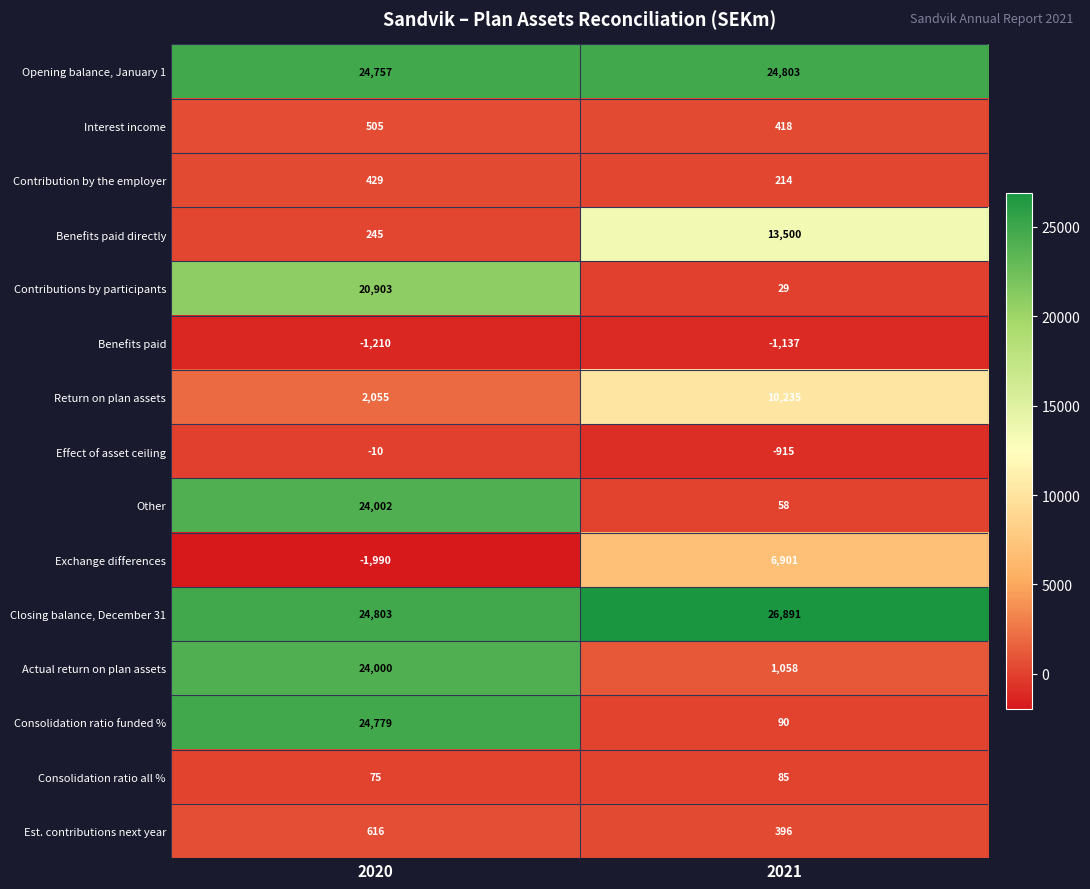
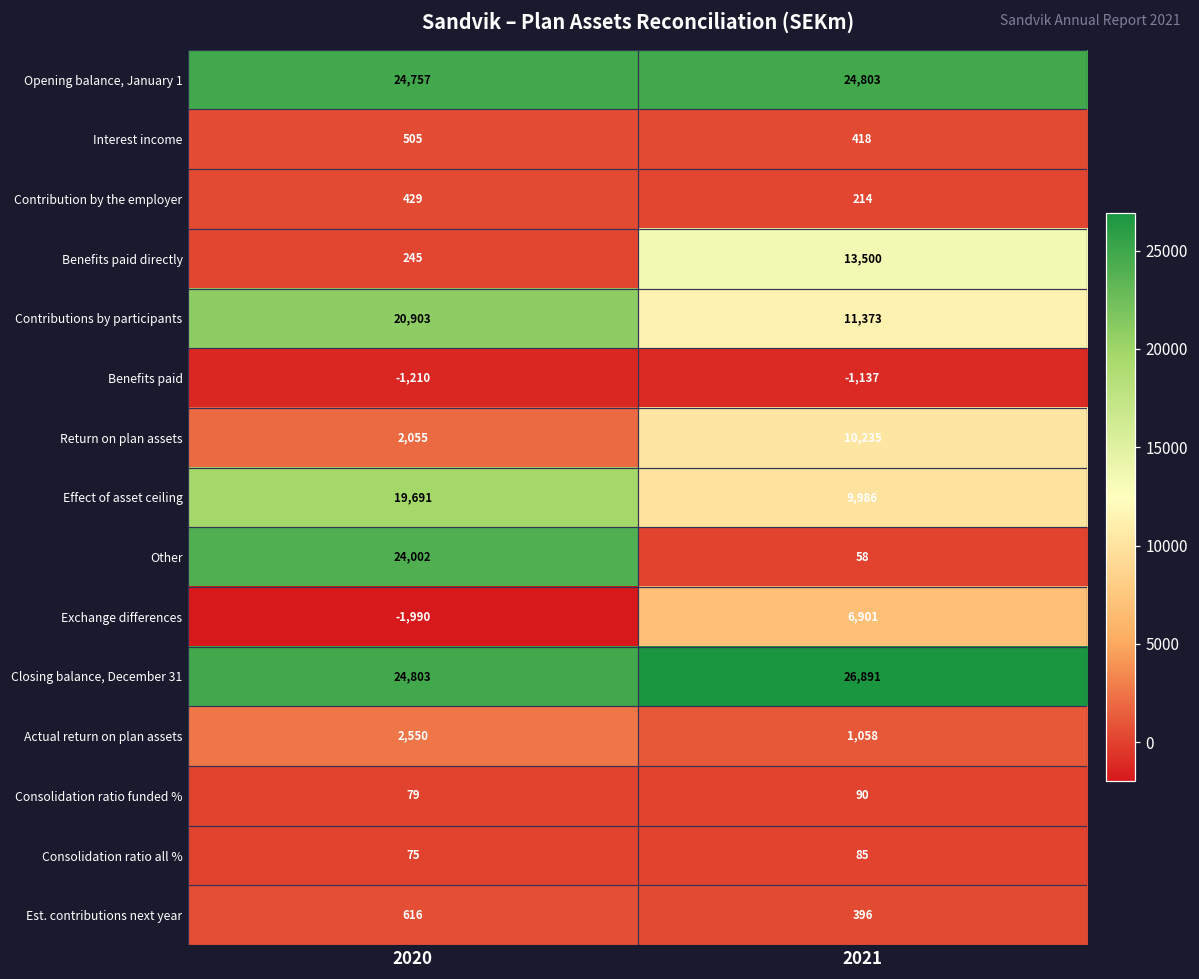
Contributions by participants, 2021: 29 -> 11,373
Effect of asset ceiling, 2020: -10 -> 19,691
Effect of asset ceiling, 2021: -915 -> 9,986
Actual return on plan assets, 2020: 24,000 -> 2,550
Consolidation ratio funded %, 2020: 24,779 -> 79
